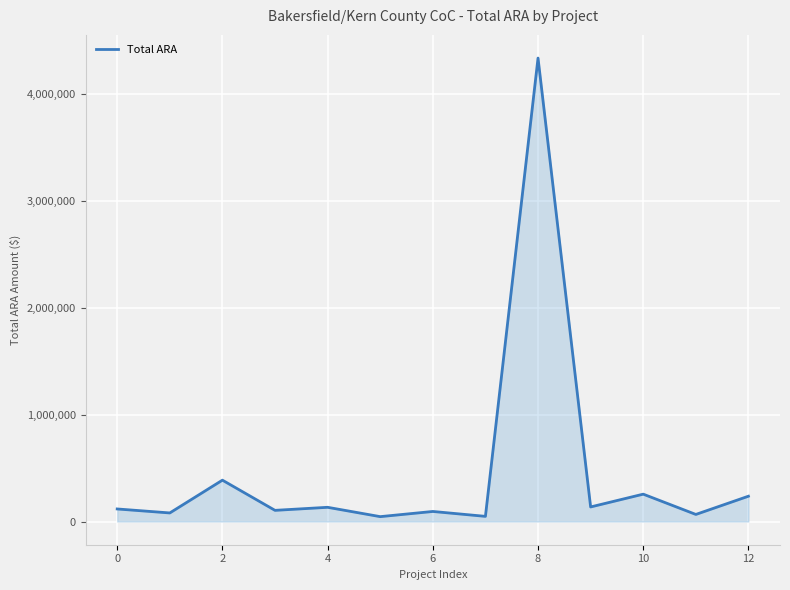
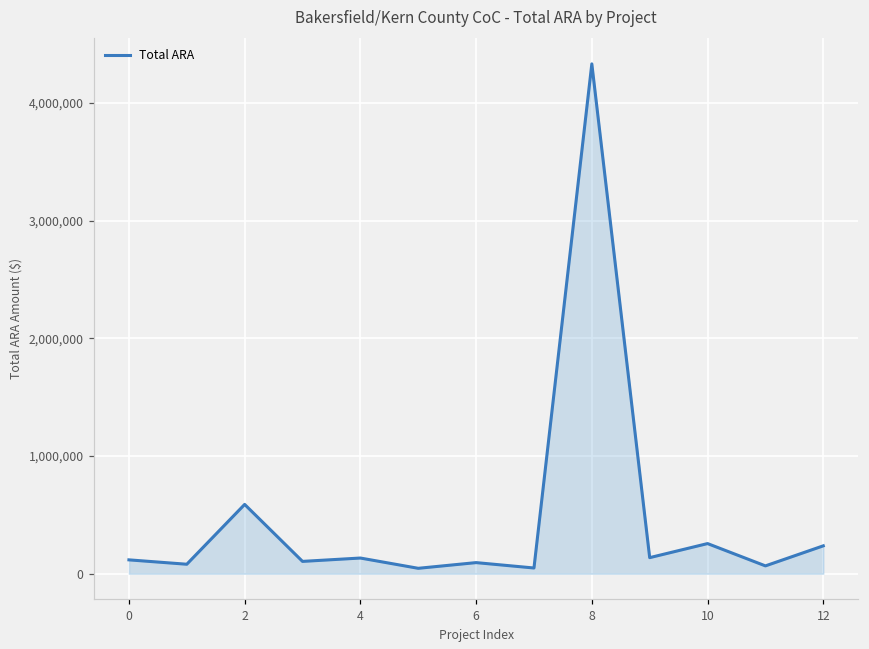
2: 390,000 -> 590,000
